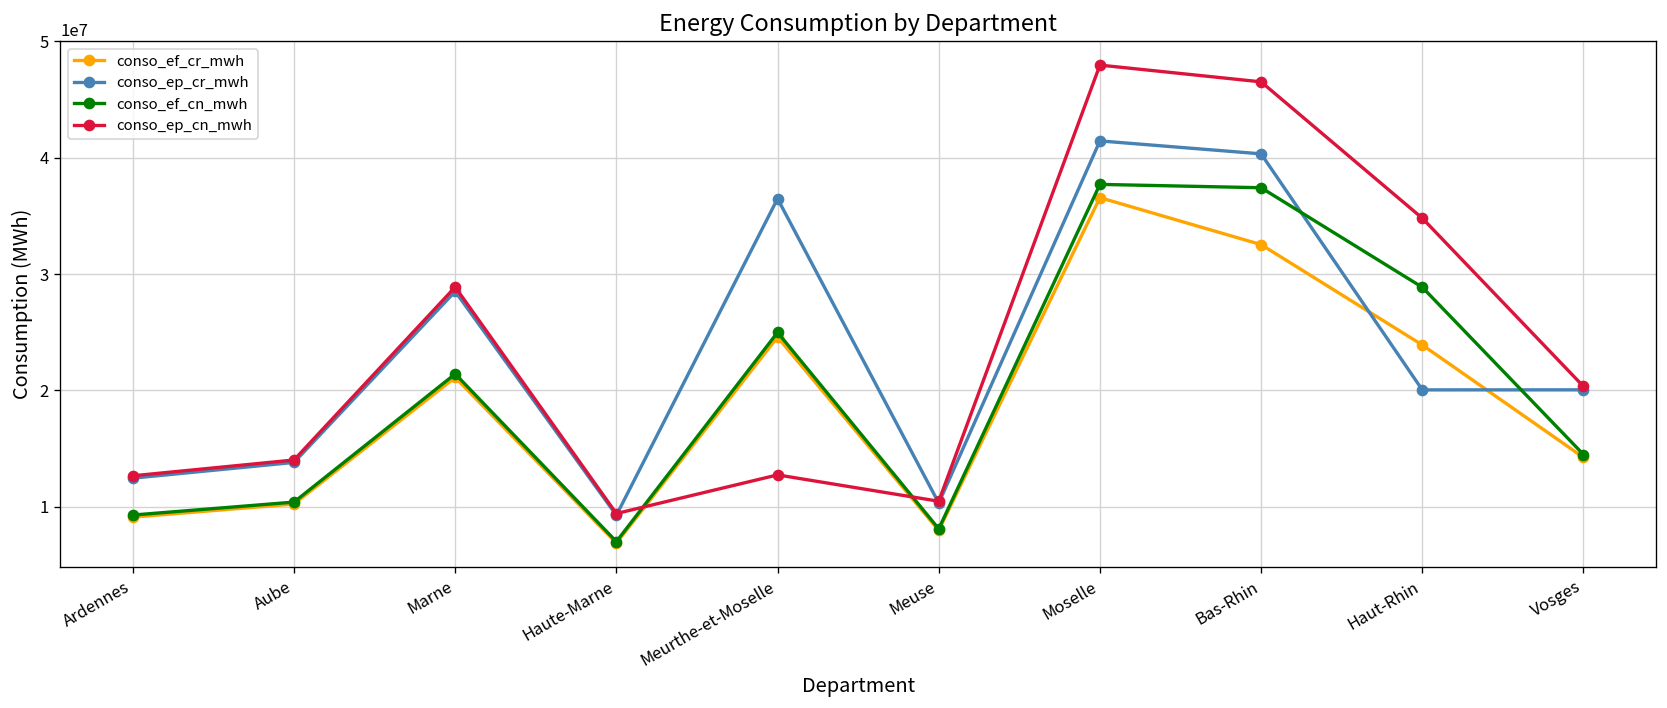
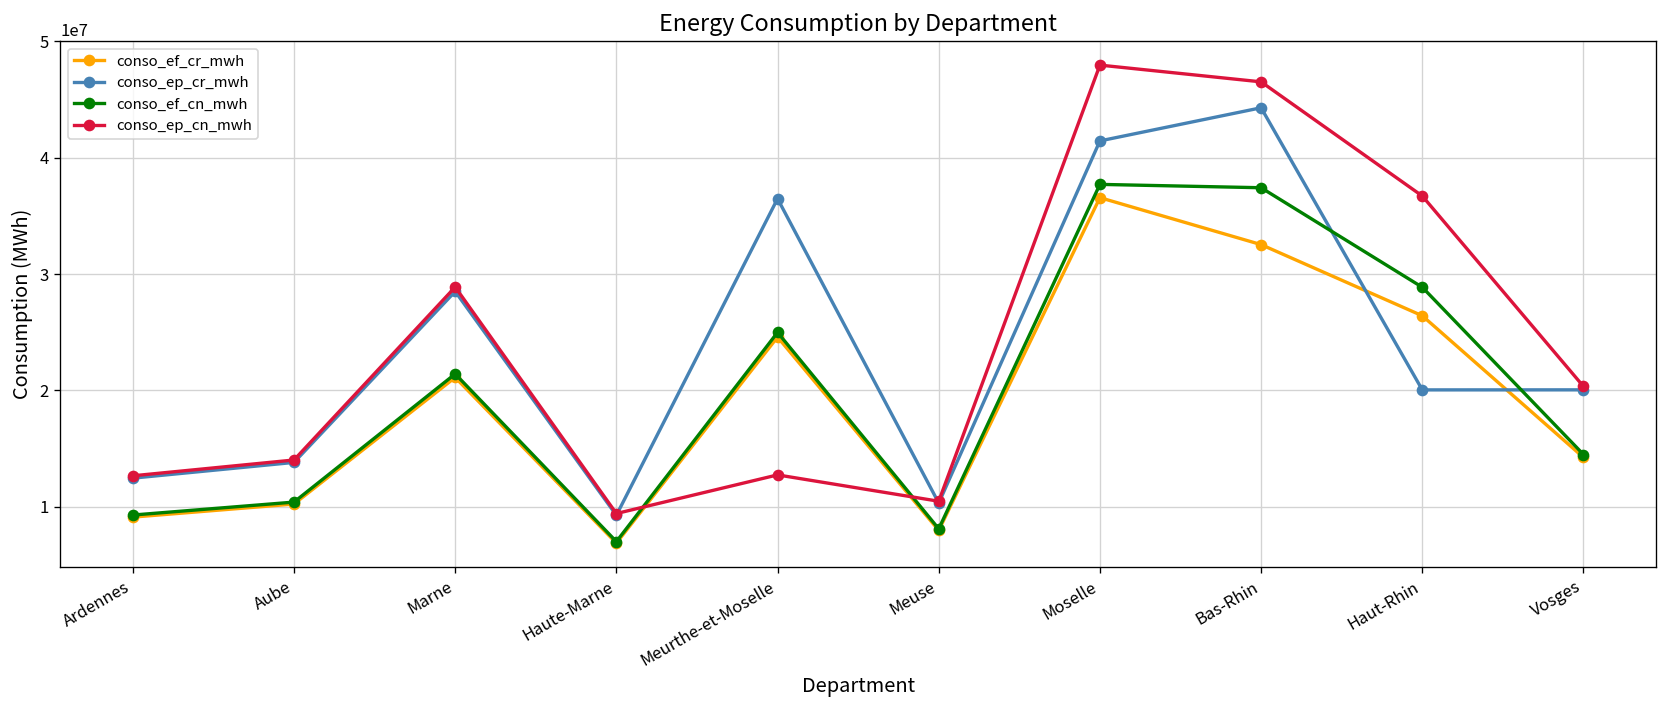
conso_ep_cr_mwh, Bas-Rhin: 40000000 -> 44000000
conso_ef_cr_mwh, Haut-Rhin: 24000000 -> 26000000
conso_ep_cn_mwh, Haut-Rhin: 35000000 -> 37000000
